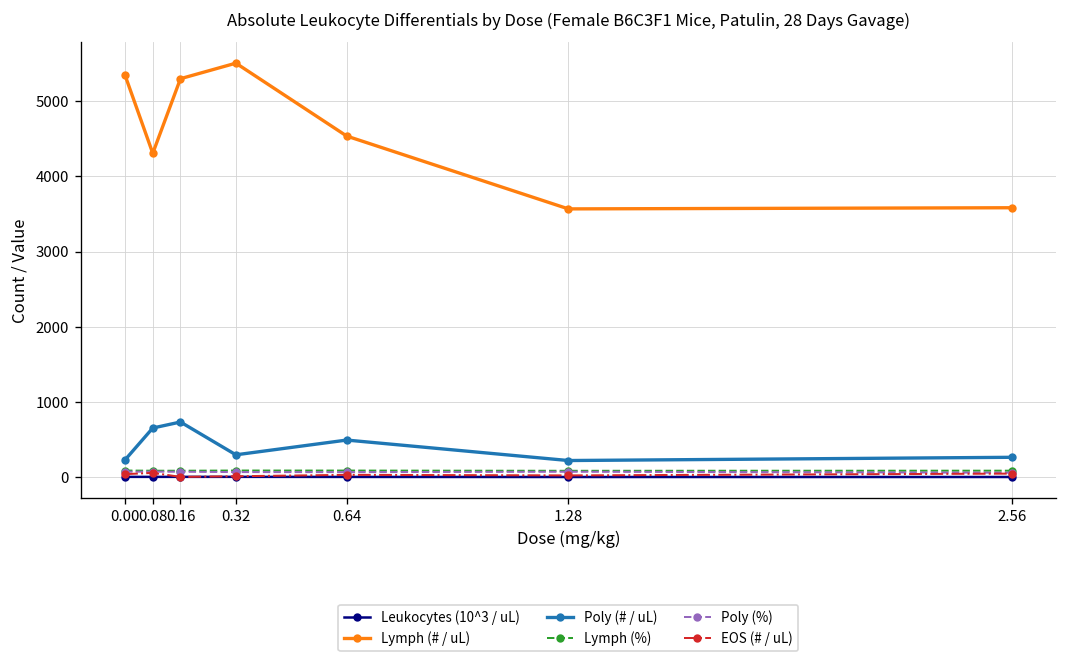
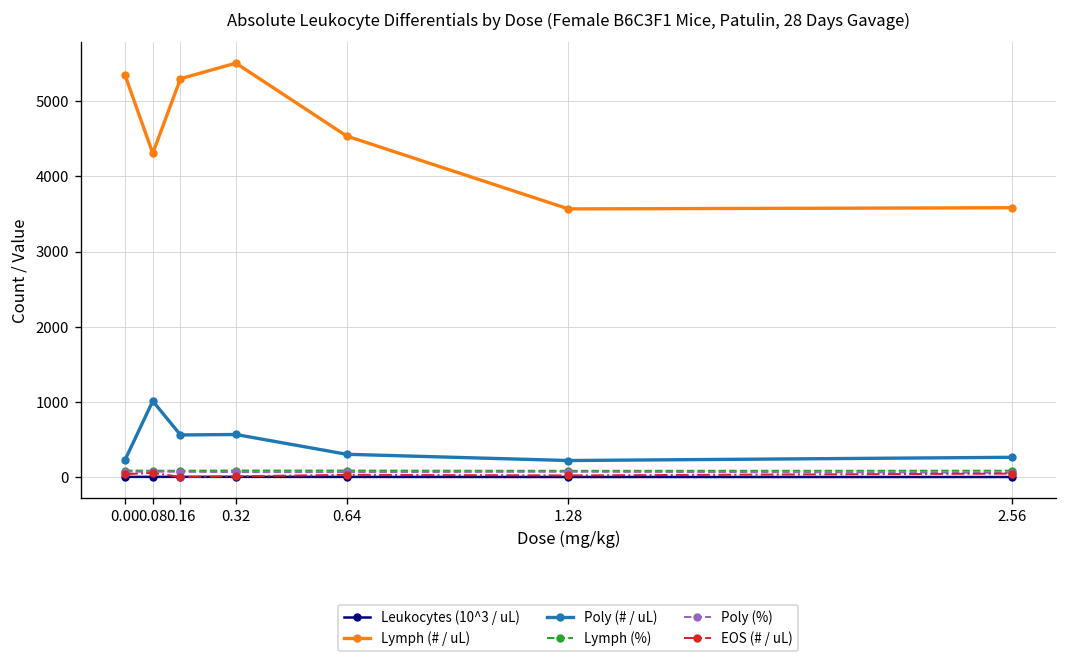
Poly (# / uL), 0.08: 700 -> 1000
Poly (# / uL), 0.16: 700 -> 600
Poly (# / uL), 0.32: 300 -> 600
Poly (# / uL), 0.64: 500 -> 300
